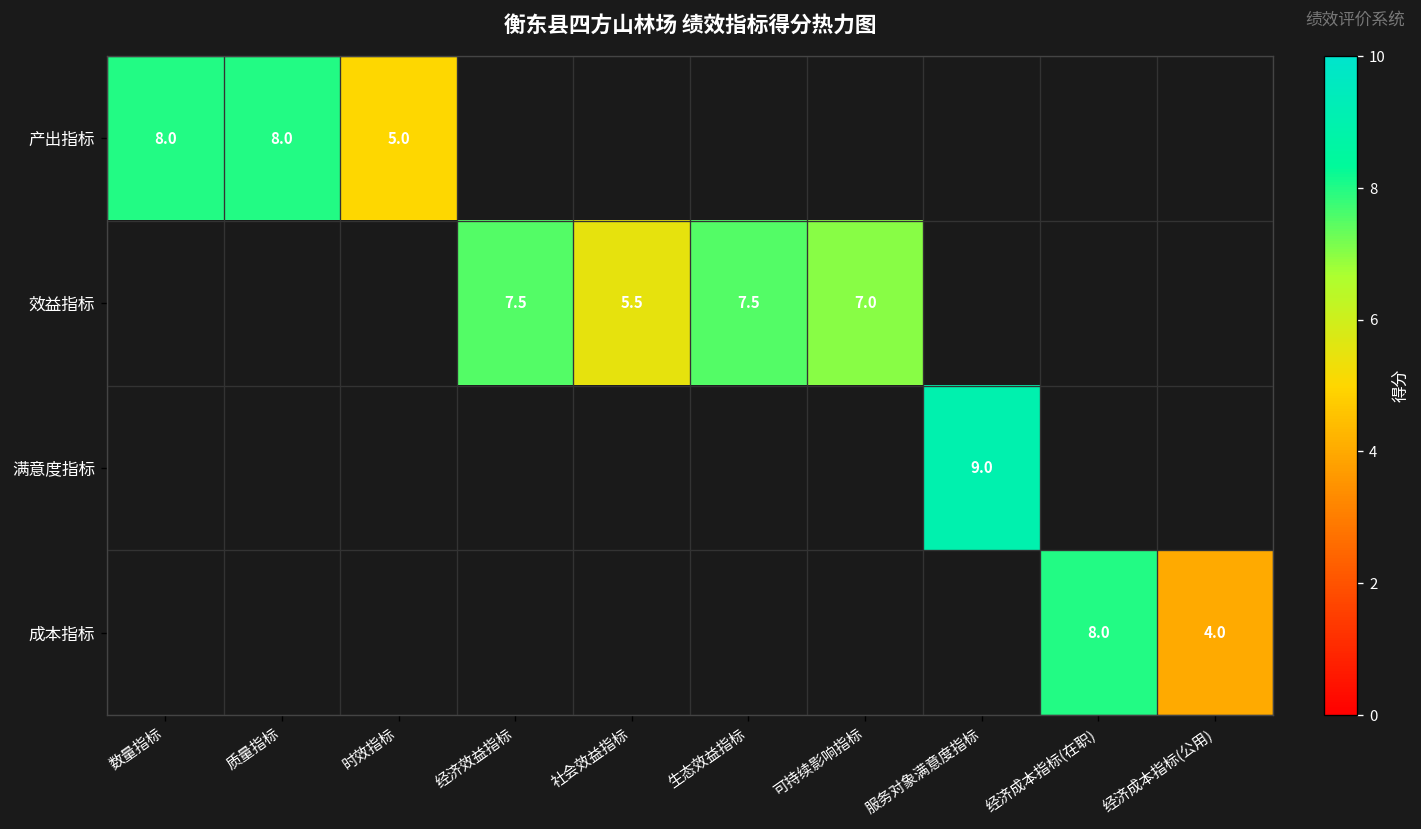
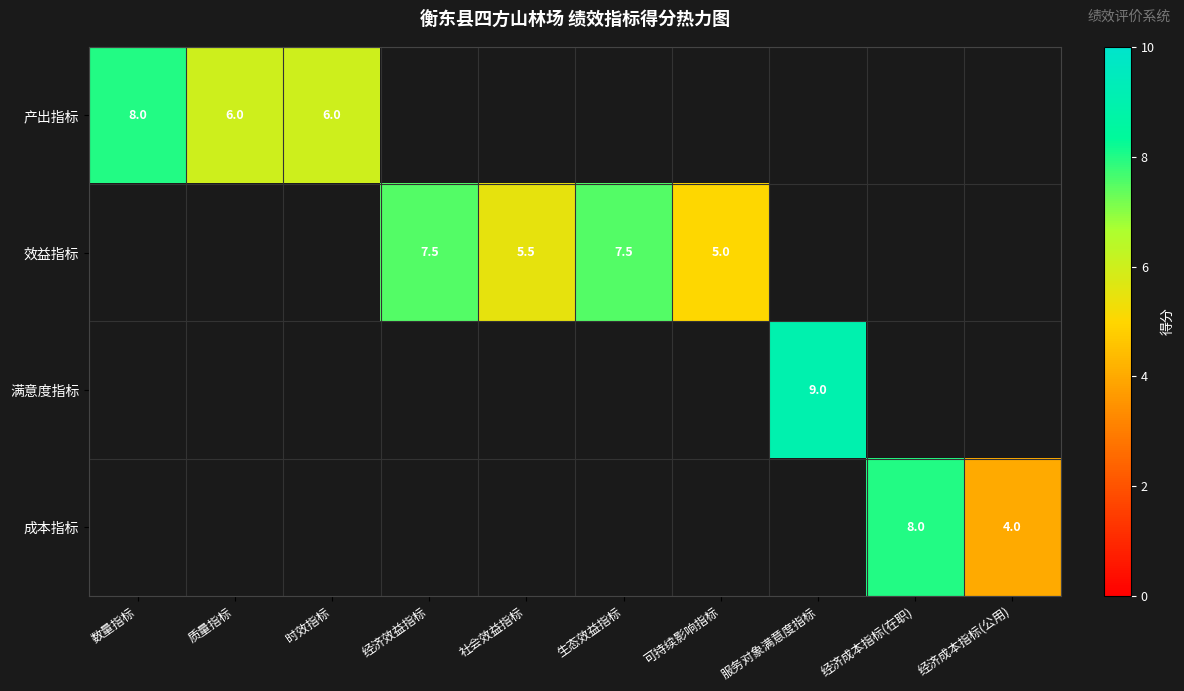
产出指标, 质量指标: 8.0 -> 6.0
产出指标, 时效指标: 5.0 -> 6.0
效益指标, 可持续影响指标: 7.0 -> 5.0
